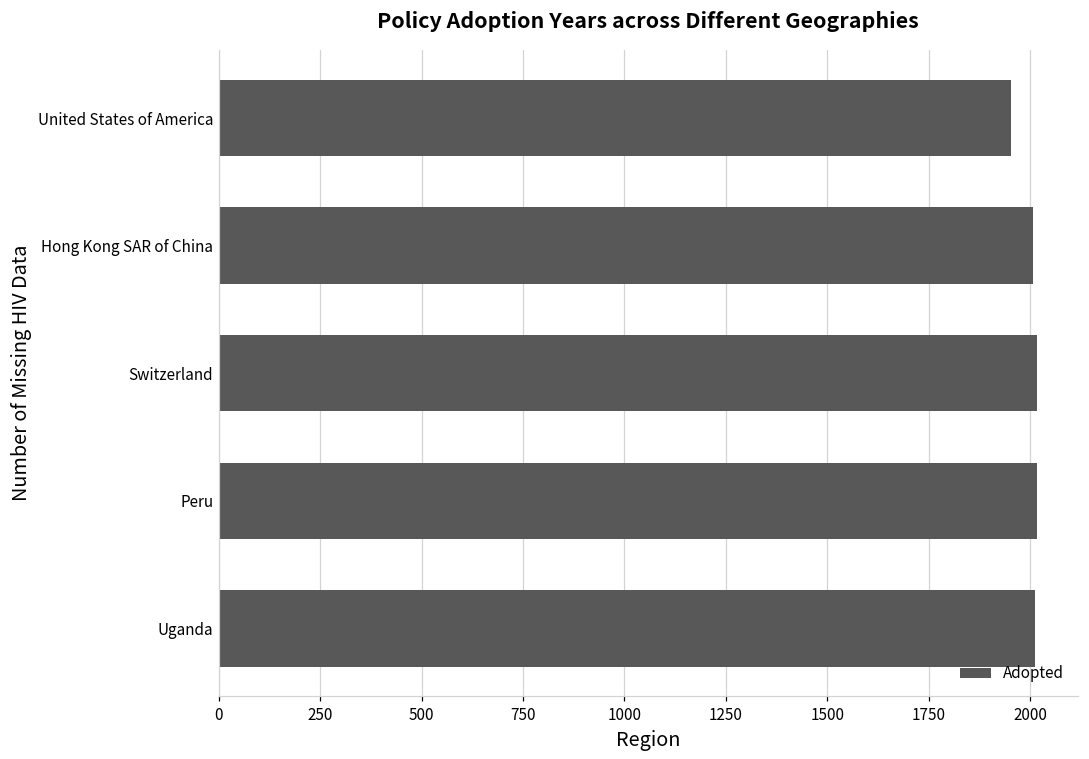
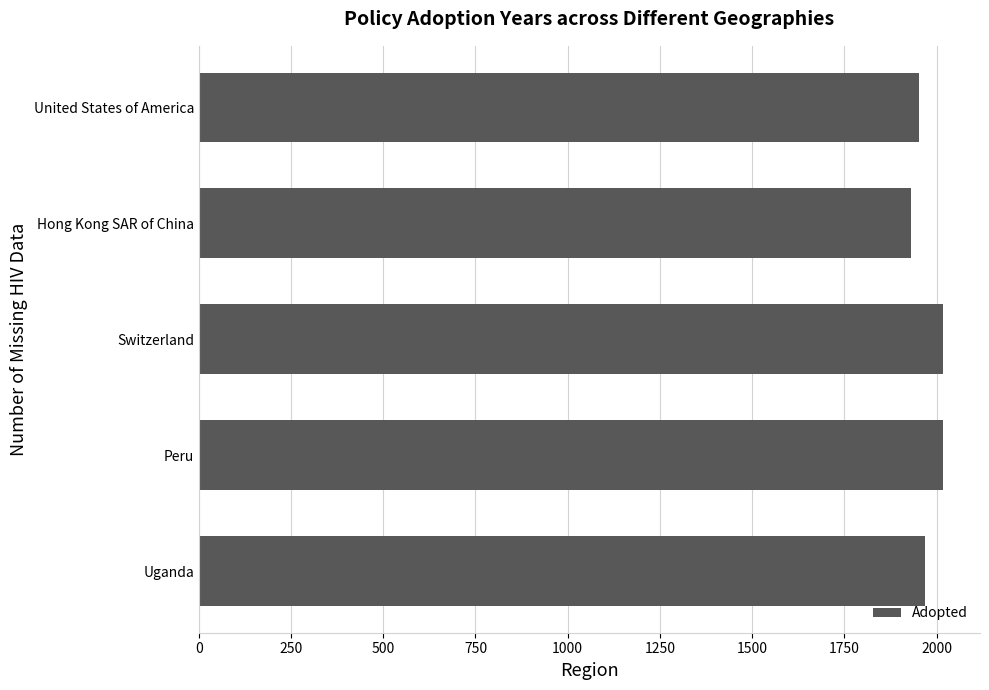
Hong Kong SAR of China: 2010 -> 1930
Uganda: 2010 -> 1970
